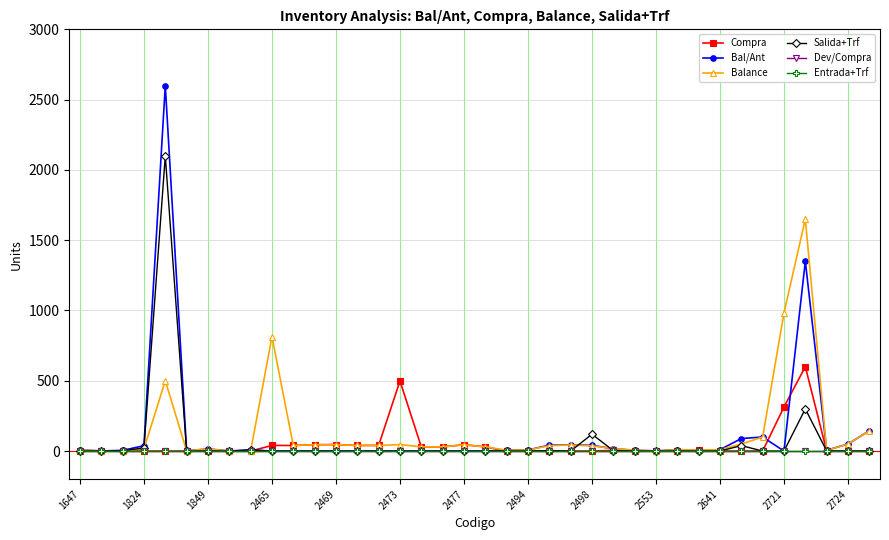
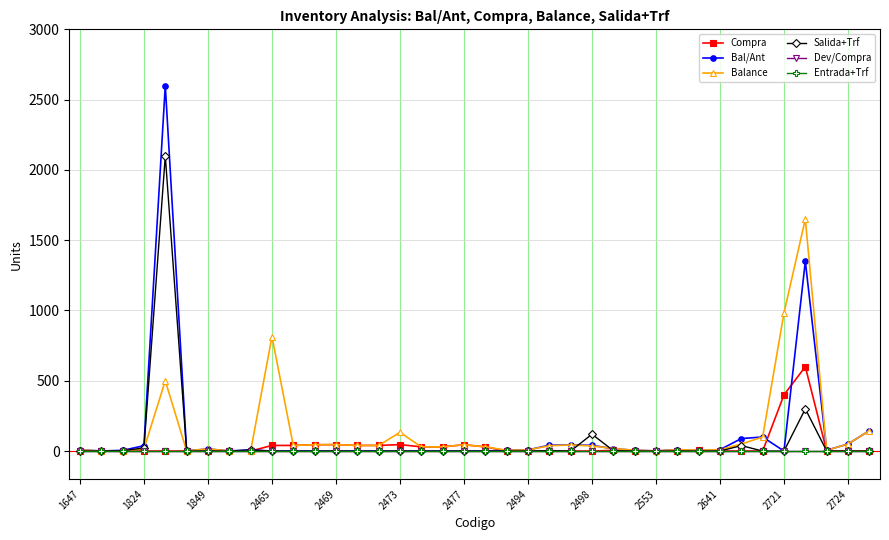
Compra, 2473: 500 -> 50
Balance, 2473: 50 -> 130
Compra, 2721: 310 -> 400
